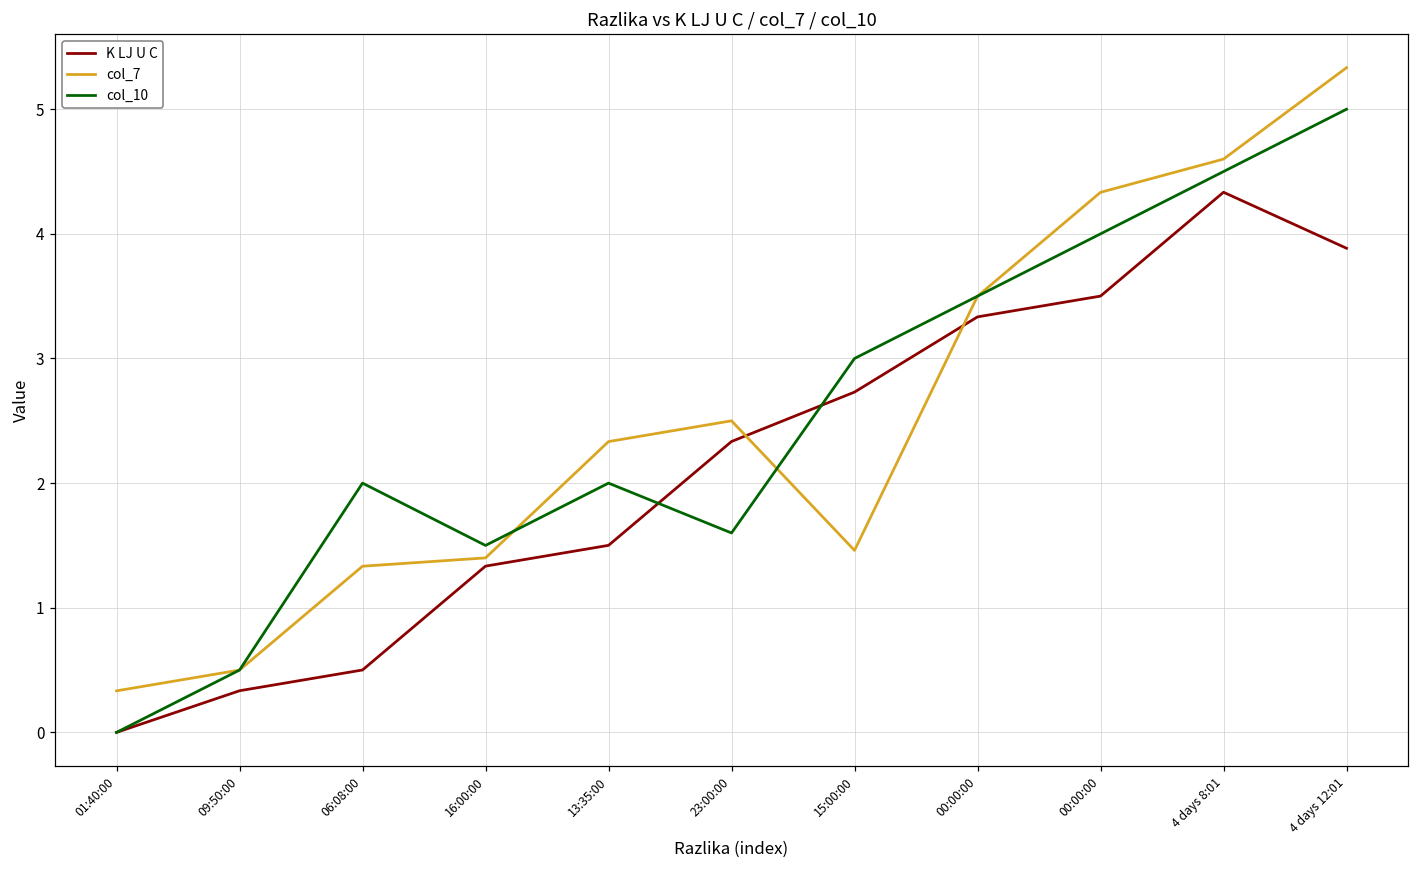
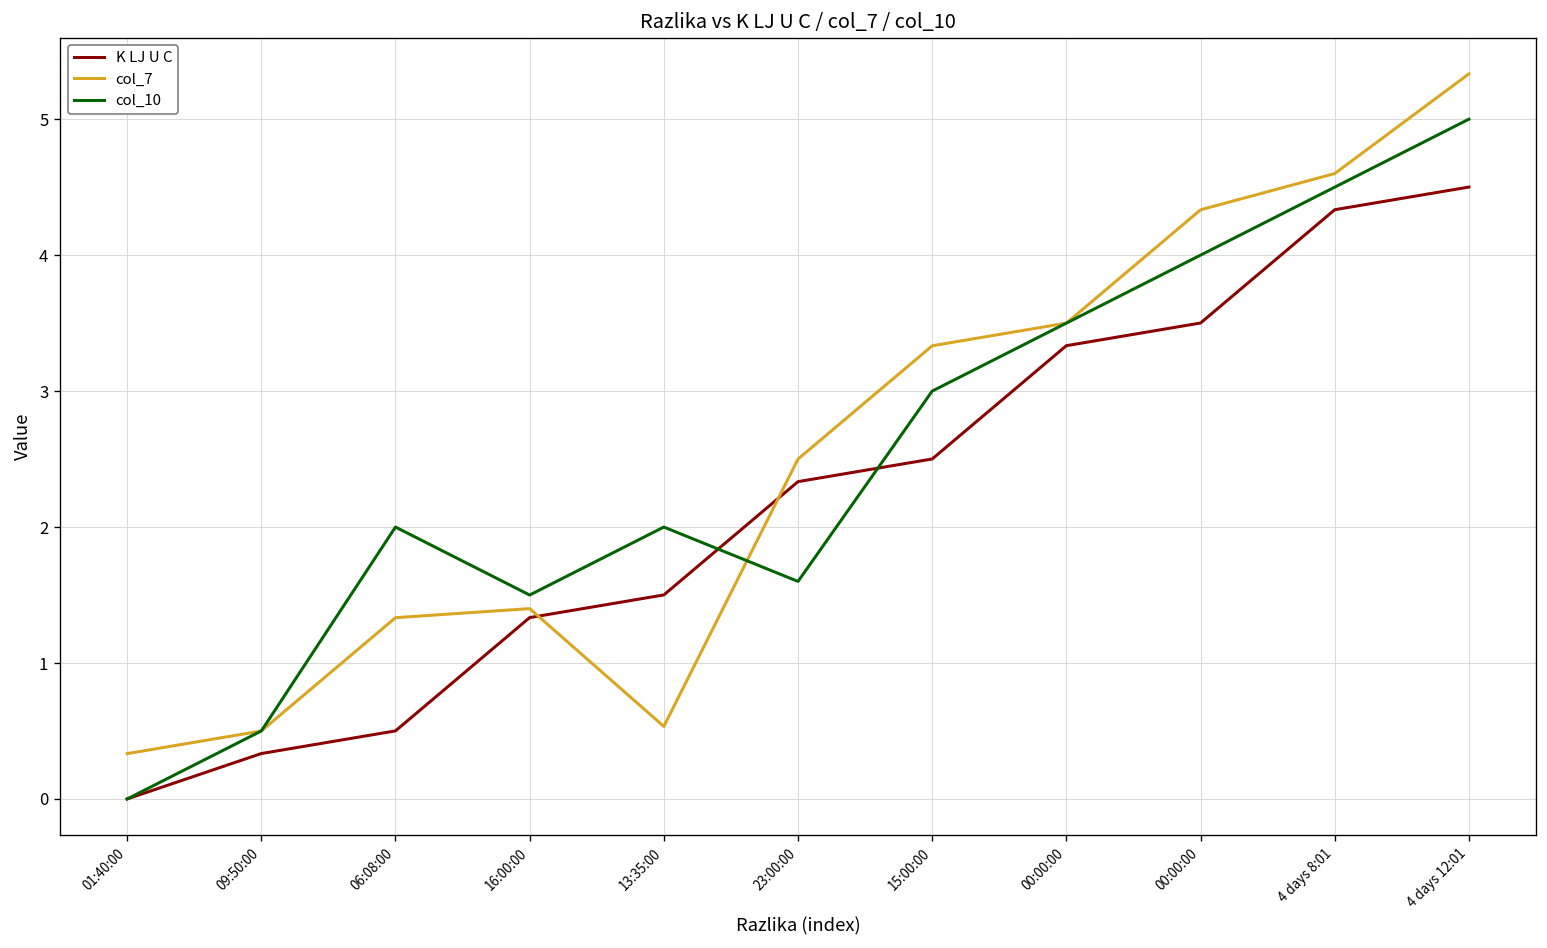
col_7, 13:35:00: 2.33 -> 0.53
K LJ U C, 15:00:00: 2.73 -> 2.50
col_7, 15:00:00: 1.46 -> 3.33
K LJ U C, 4 days 12:01: 3.88 -> 4.50
